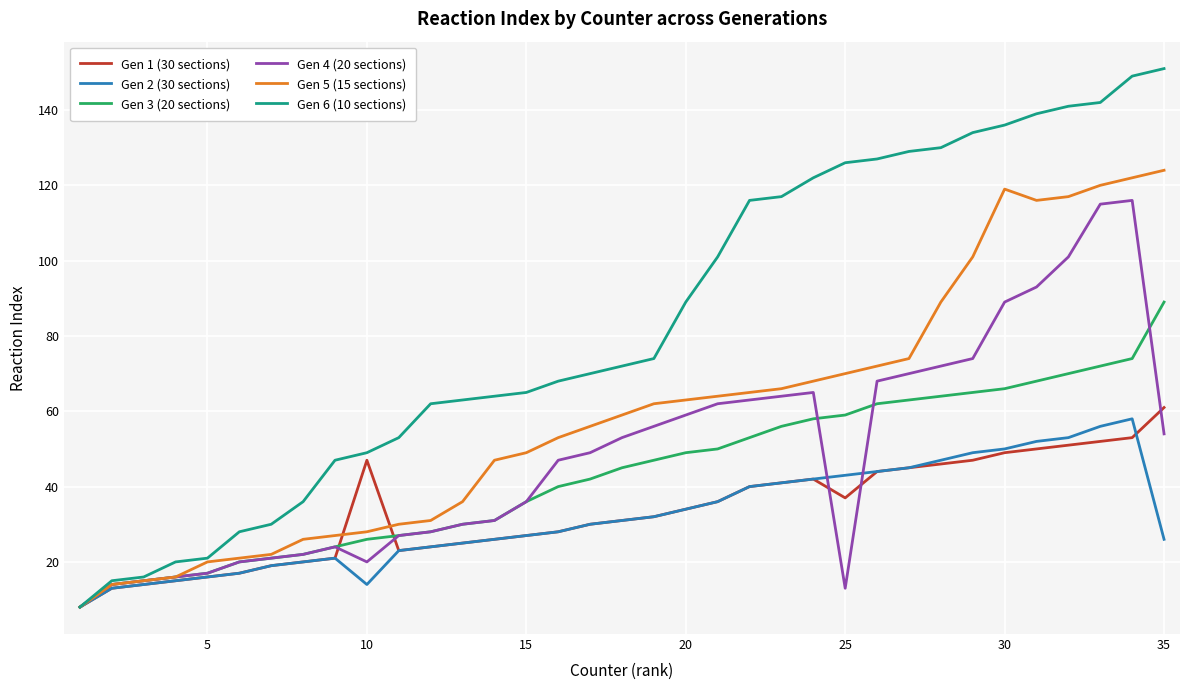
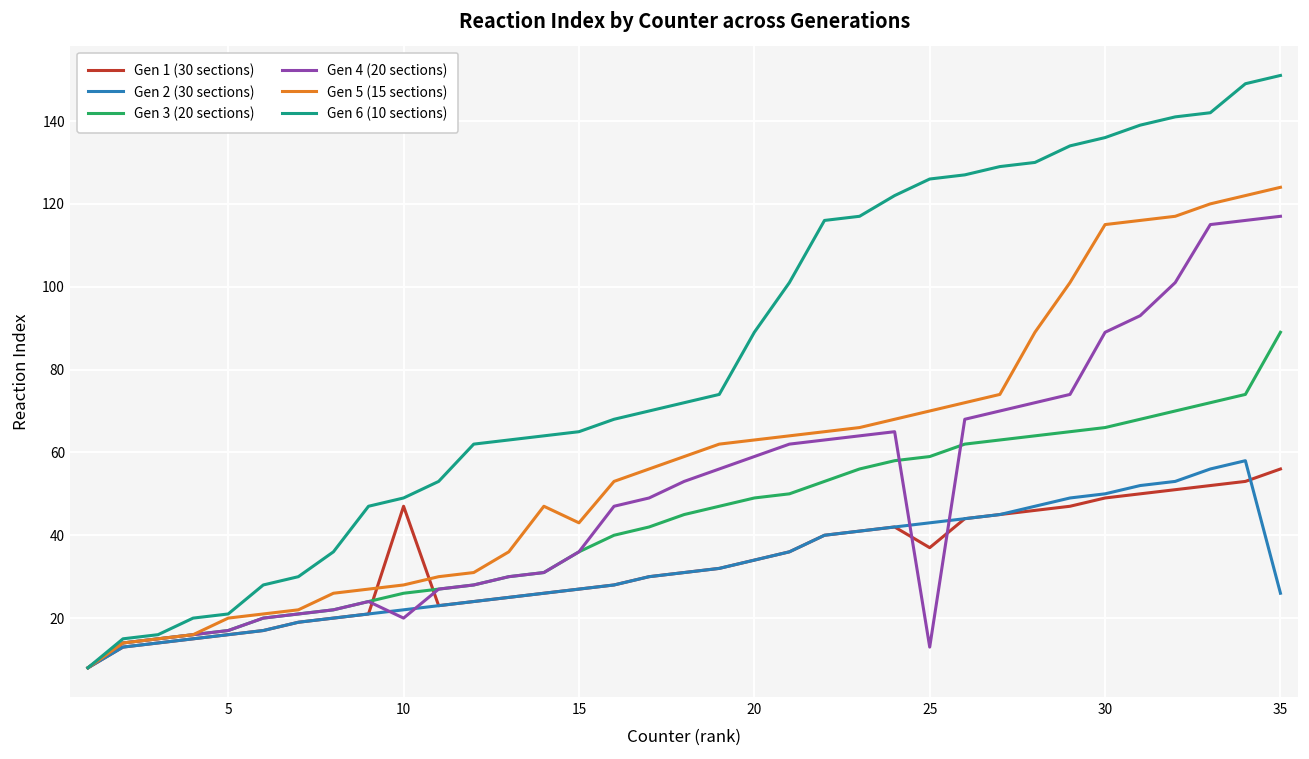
Gen 2 (30 sections), 10: 14 -> 22
Gen 5 (15 sections), 15: 49 -> 43
Gen 5 (15 sections), 30: 119 -> 115
Gen 1 (30 sections), 35: 61 -> 56
Gen 4 (20 sections), 35: 54 -> 117
